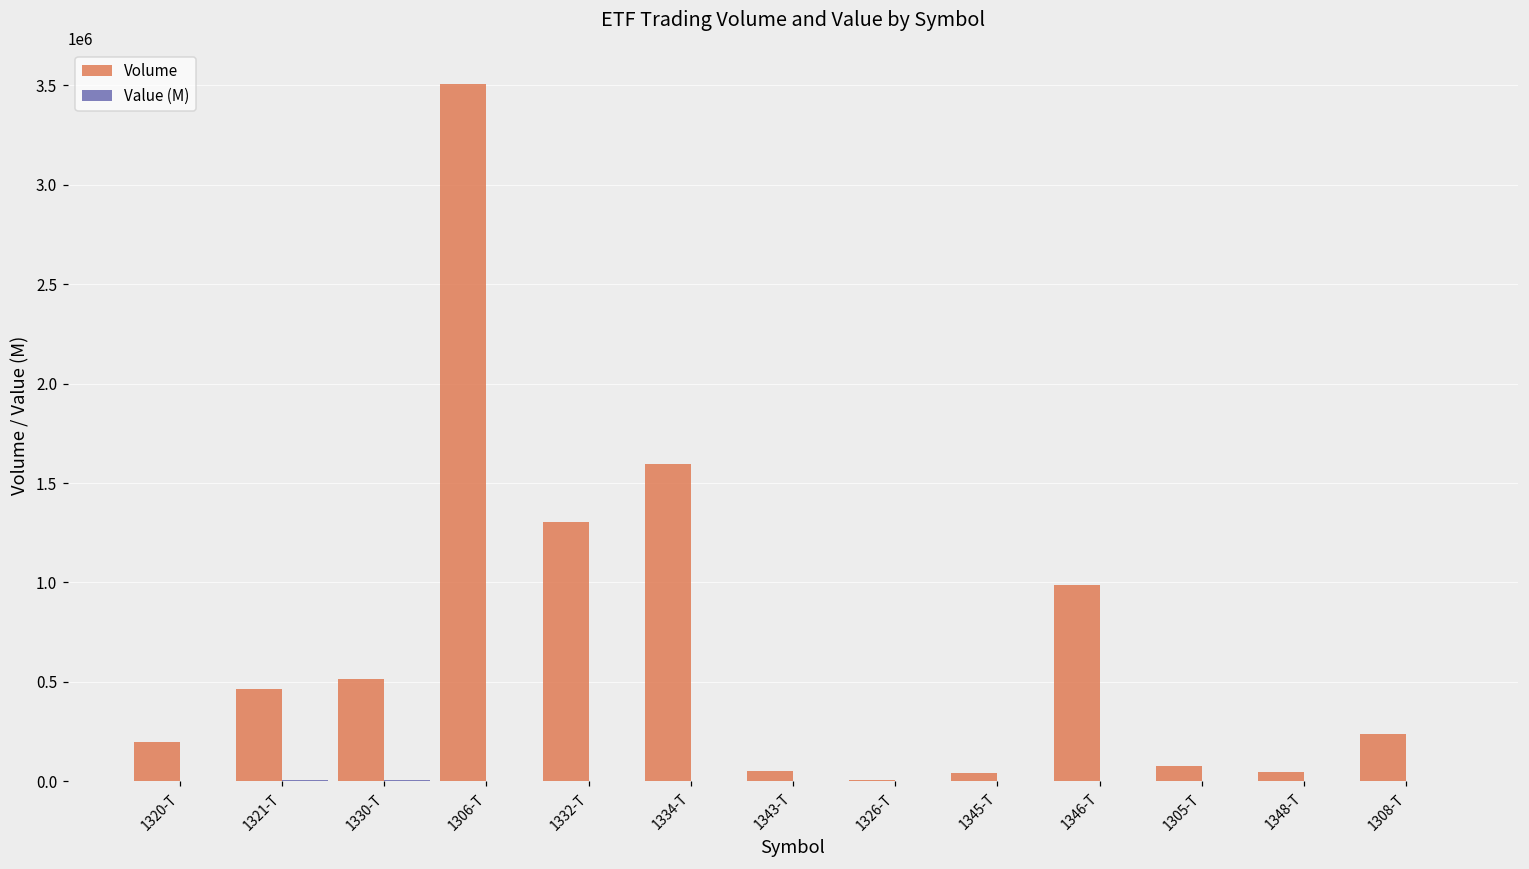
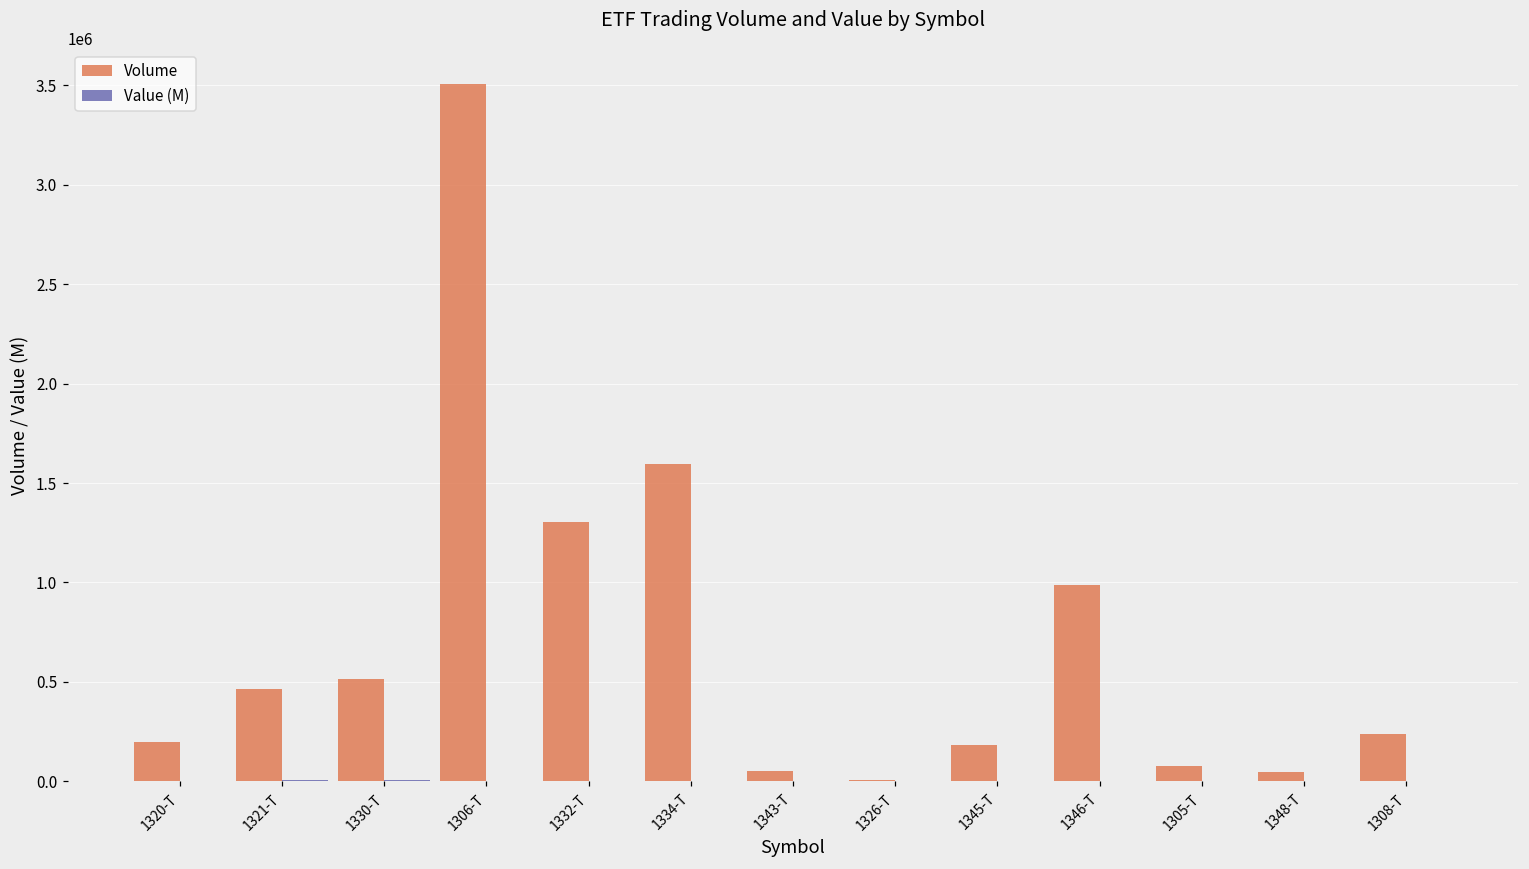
Volume, 1345-T: 40000 -> 180000
